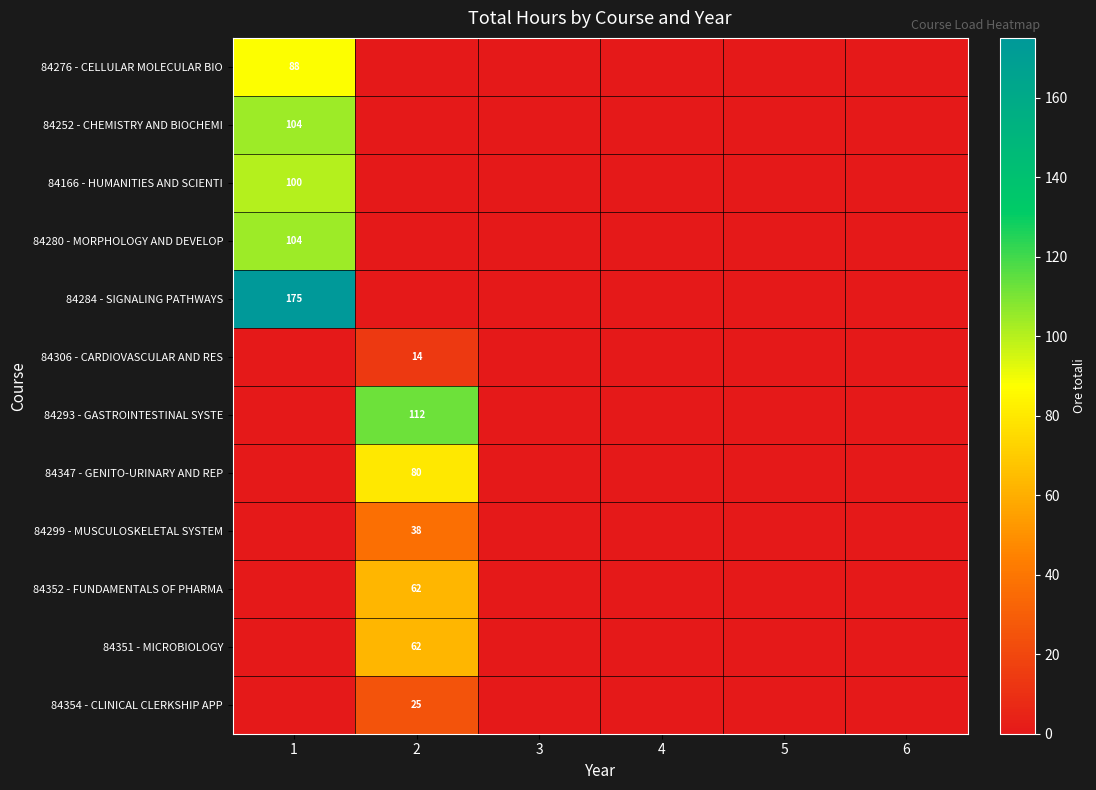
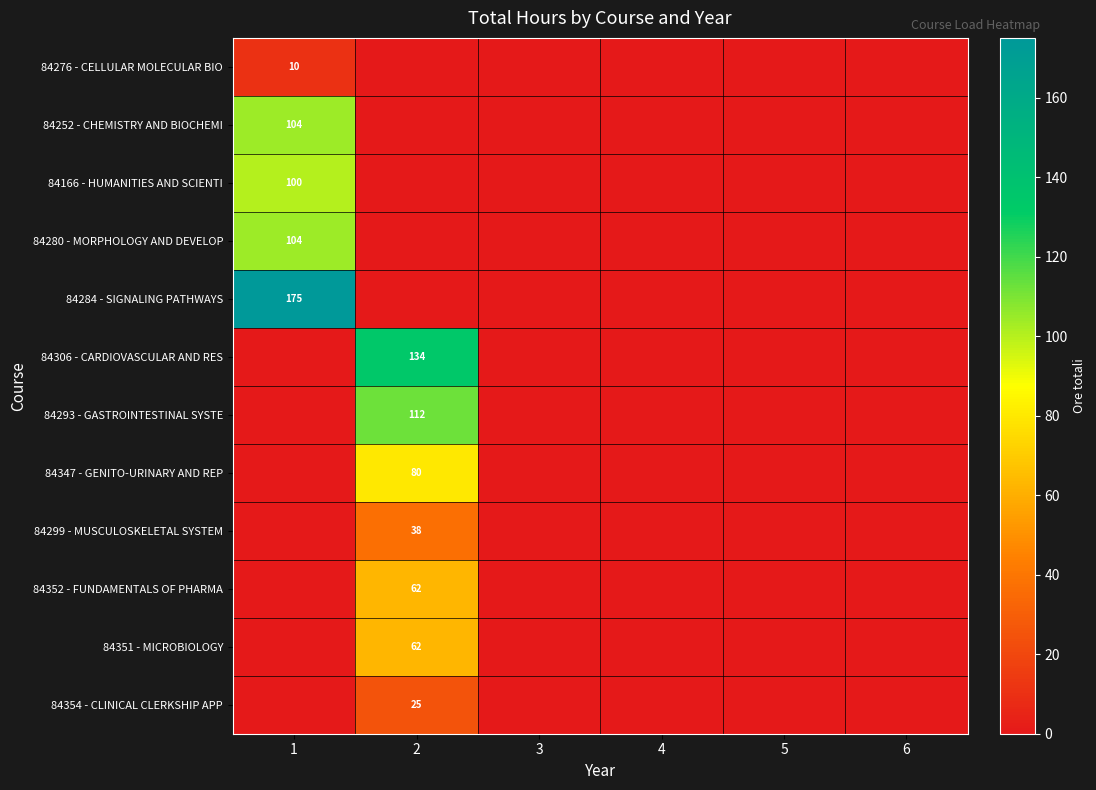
84276 - CELLULAR MOLECULAR BIO, 1: 88 -> 10
84306 - CARDIOVASCULAR AND RES, 2: 14 -> 134
